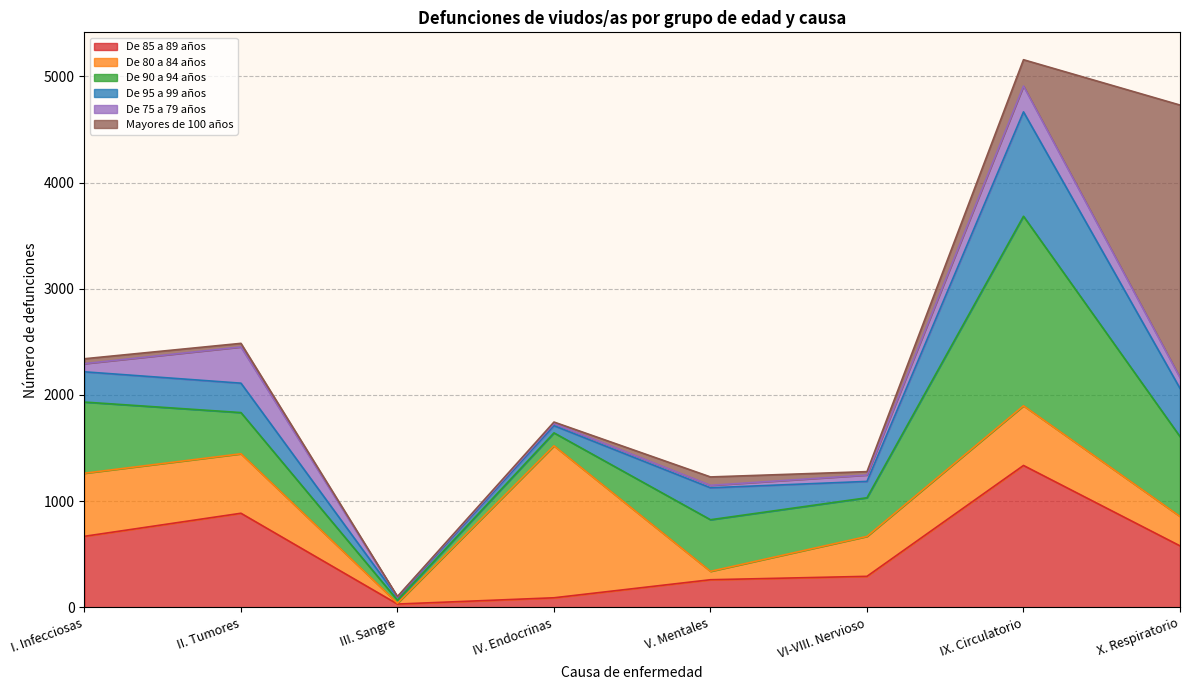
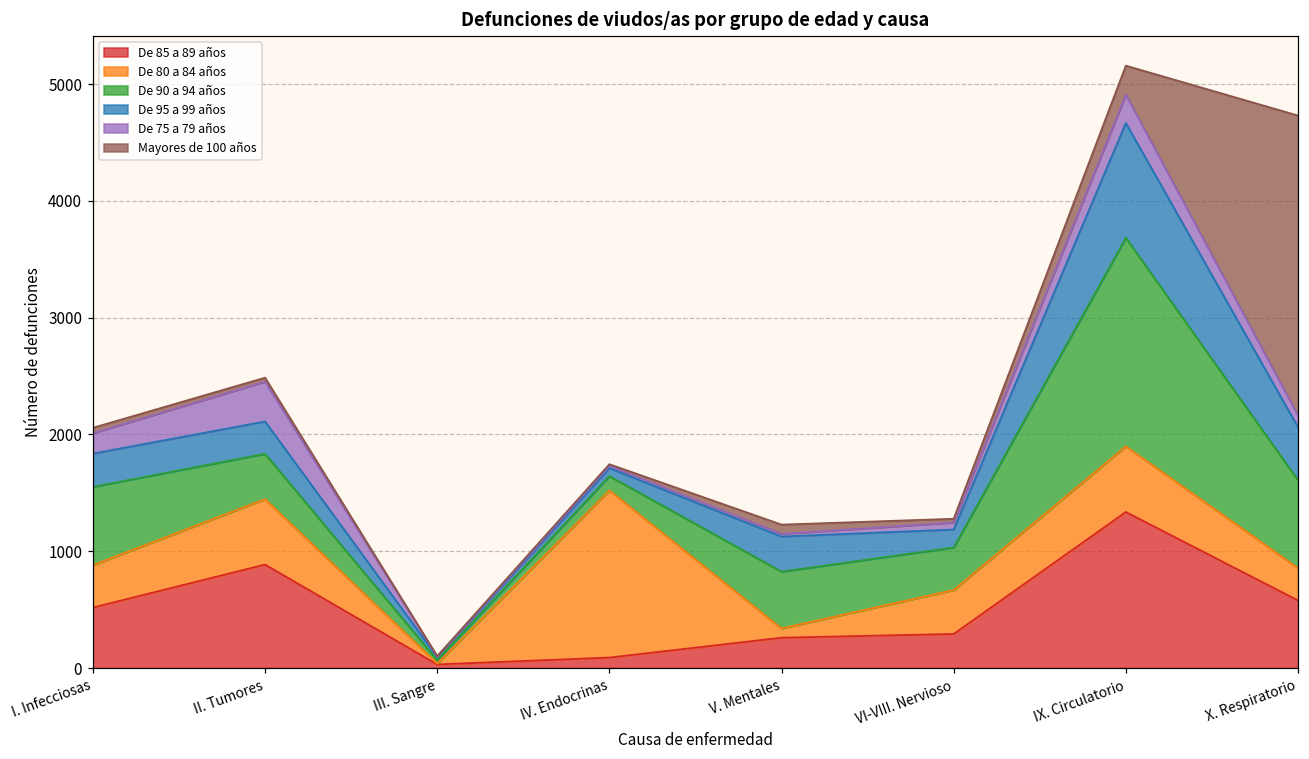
De 85 a 89 años, I. Infecciosas: 670 -> 520
De 80 a 84 años, I. Infecciosas: 590 -> 360
De 75 a 79 años, I. Infecciosas: 80 -> 180
